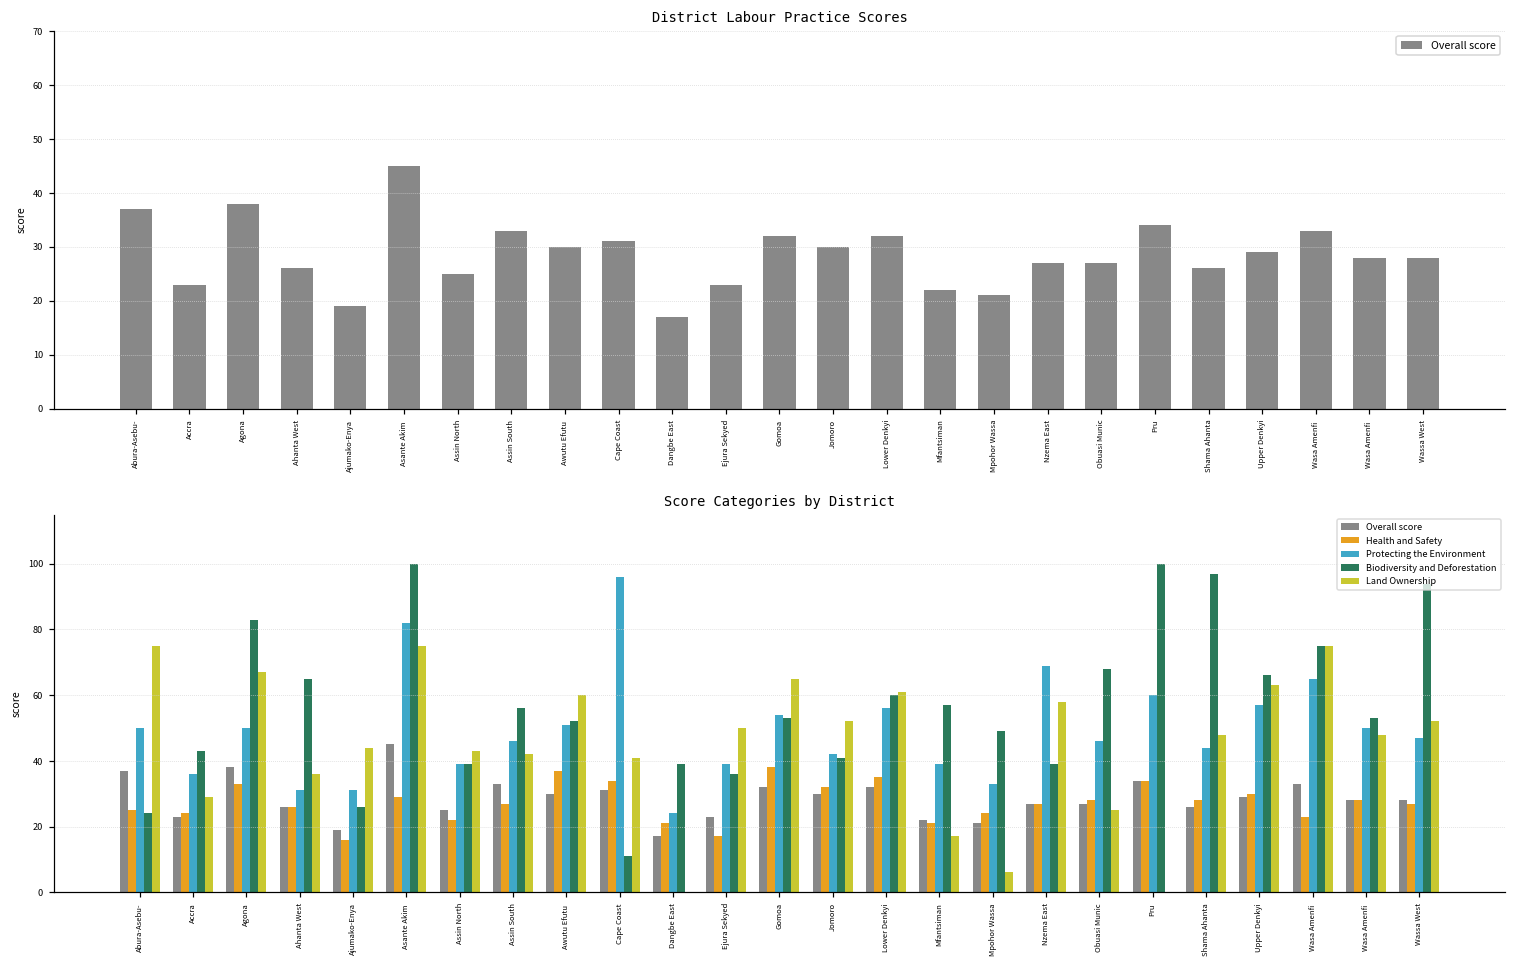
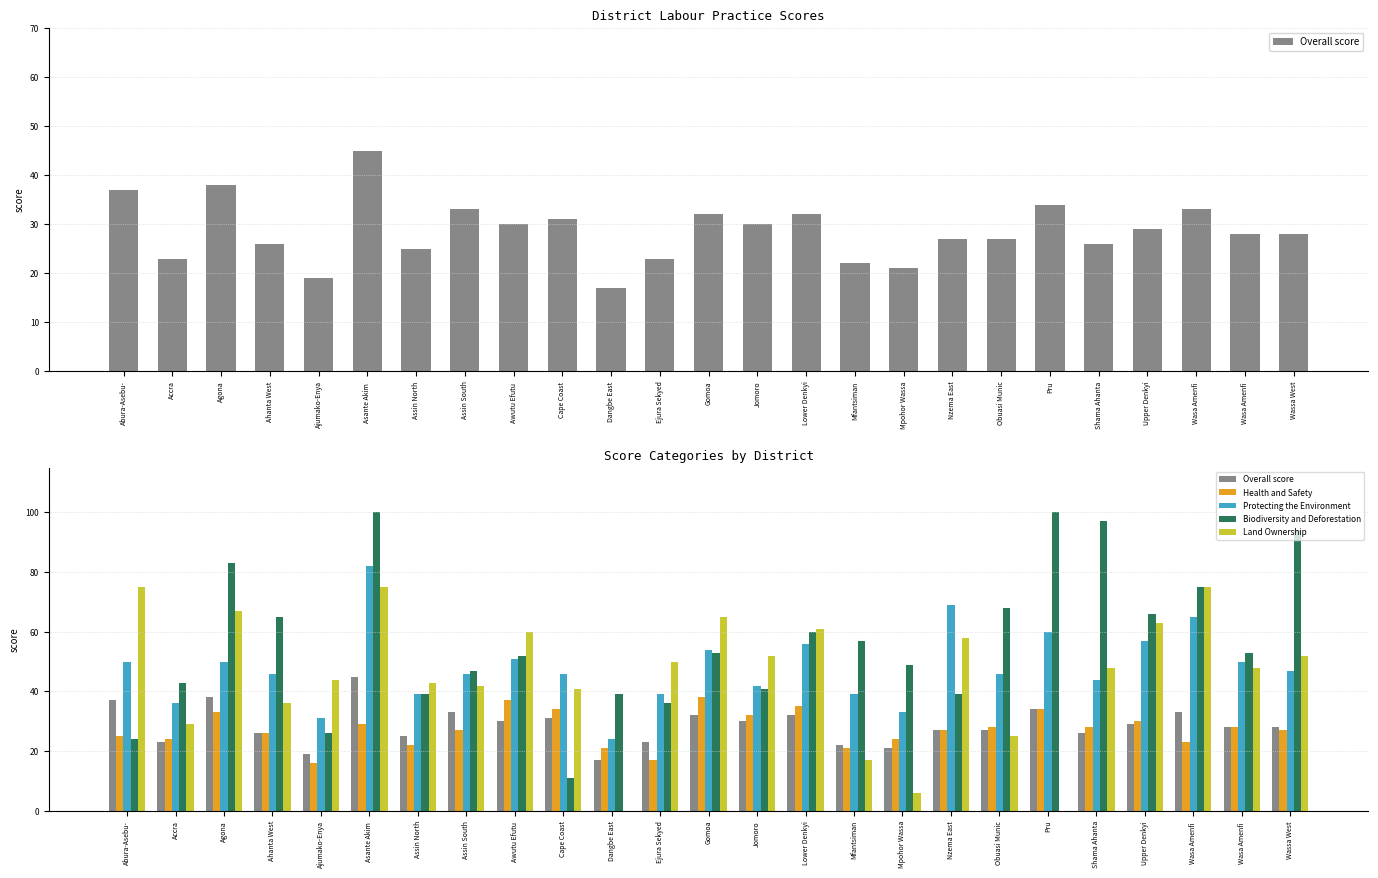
Score Categories by District, Protecting the Environment, Ahanta West: 31 -> 46
Score Categories by District, Biodiversity and Deforestation, Assin South: 56 -> 47
Score Categories by District, Protecting the Environment, Cape Coast: 96 -> 46
